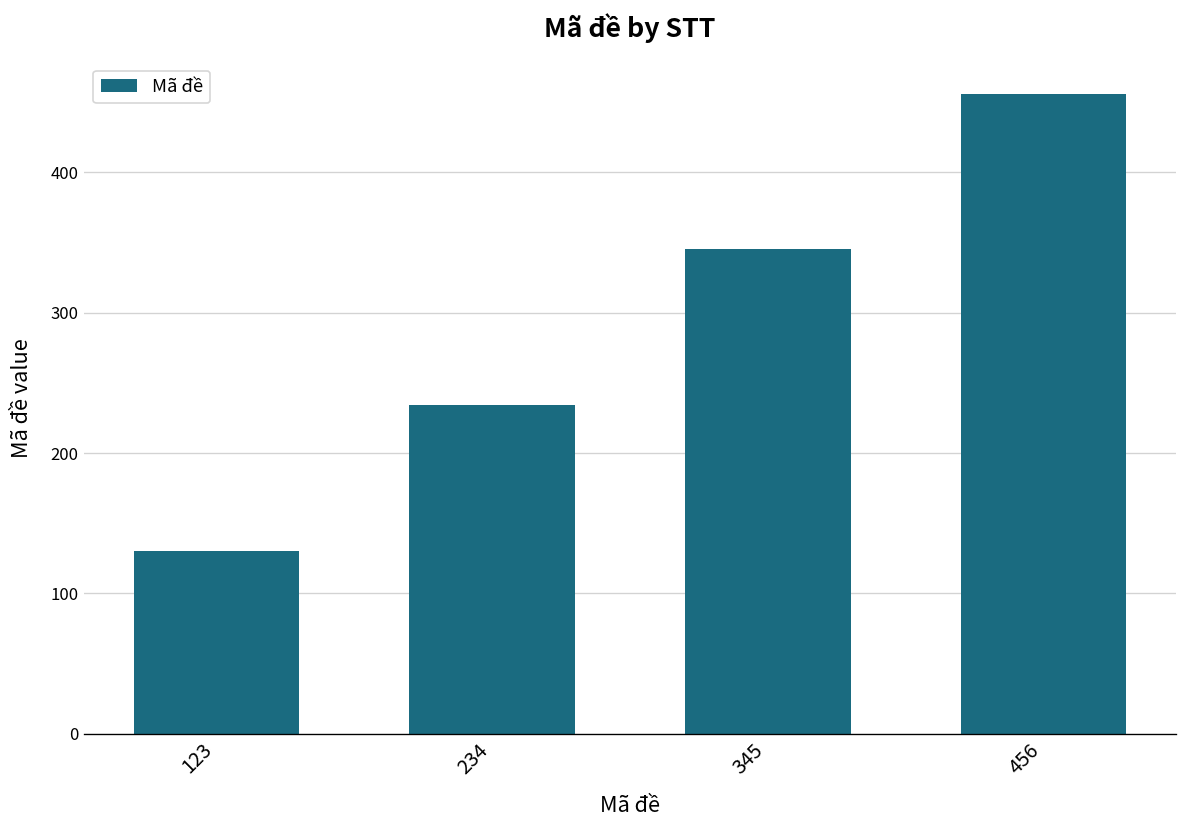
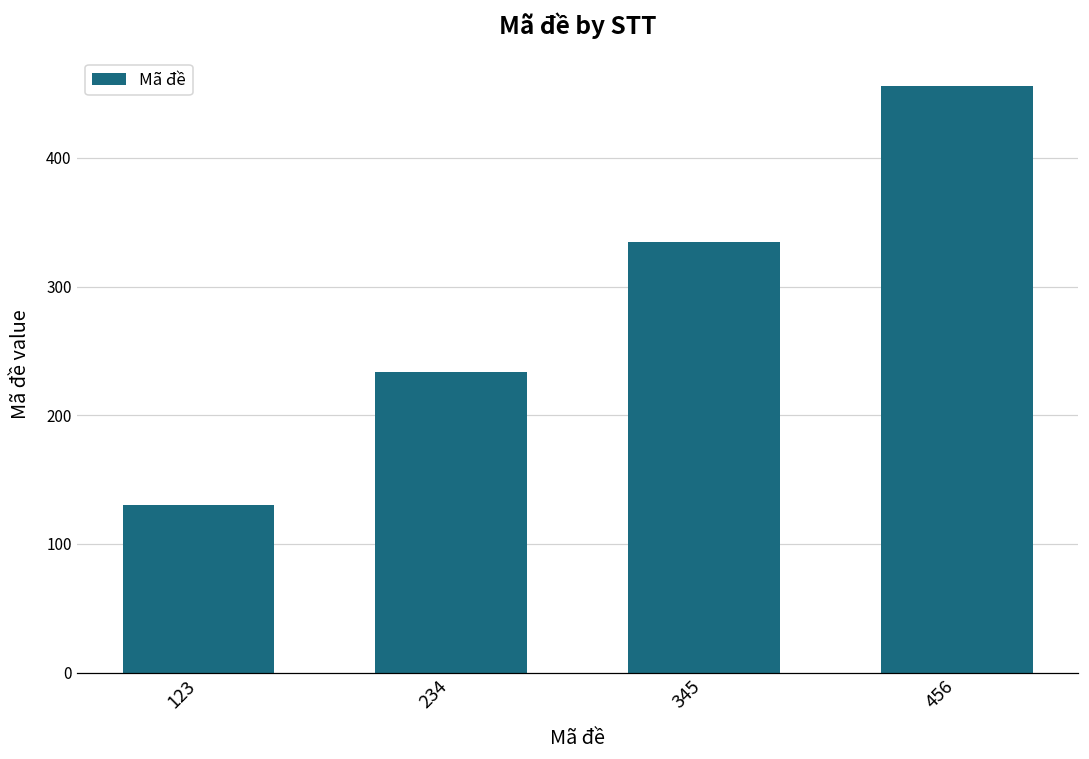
345: 345 -> 335
